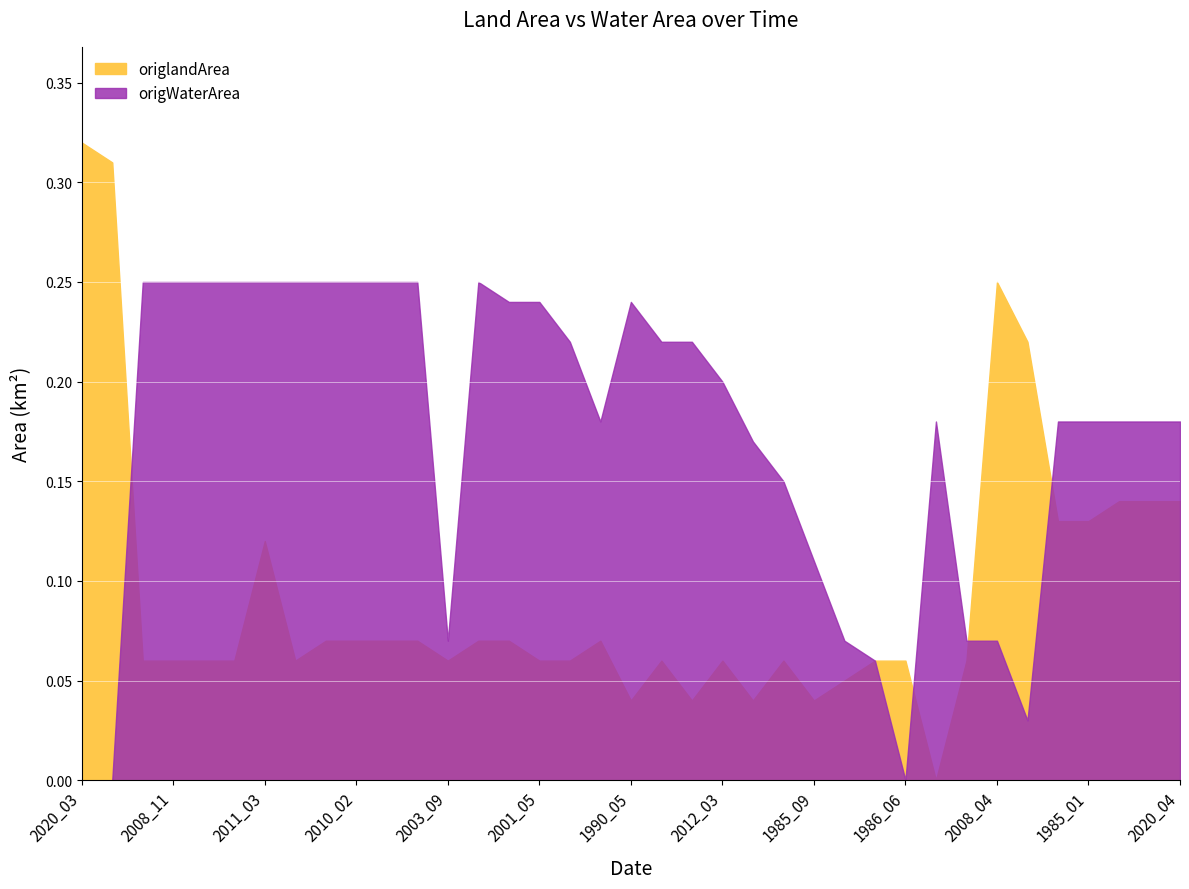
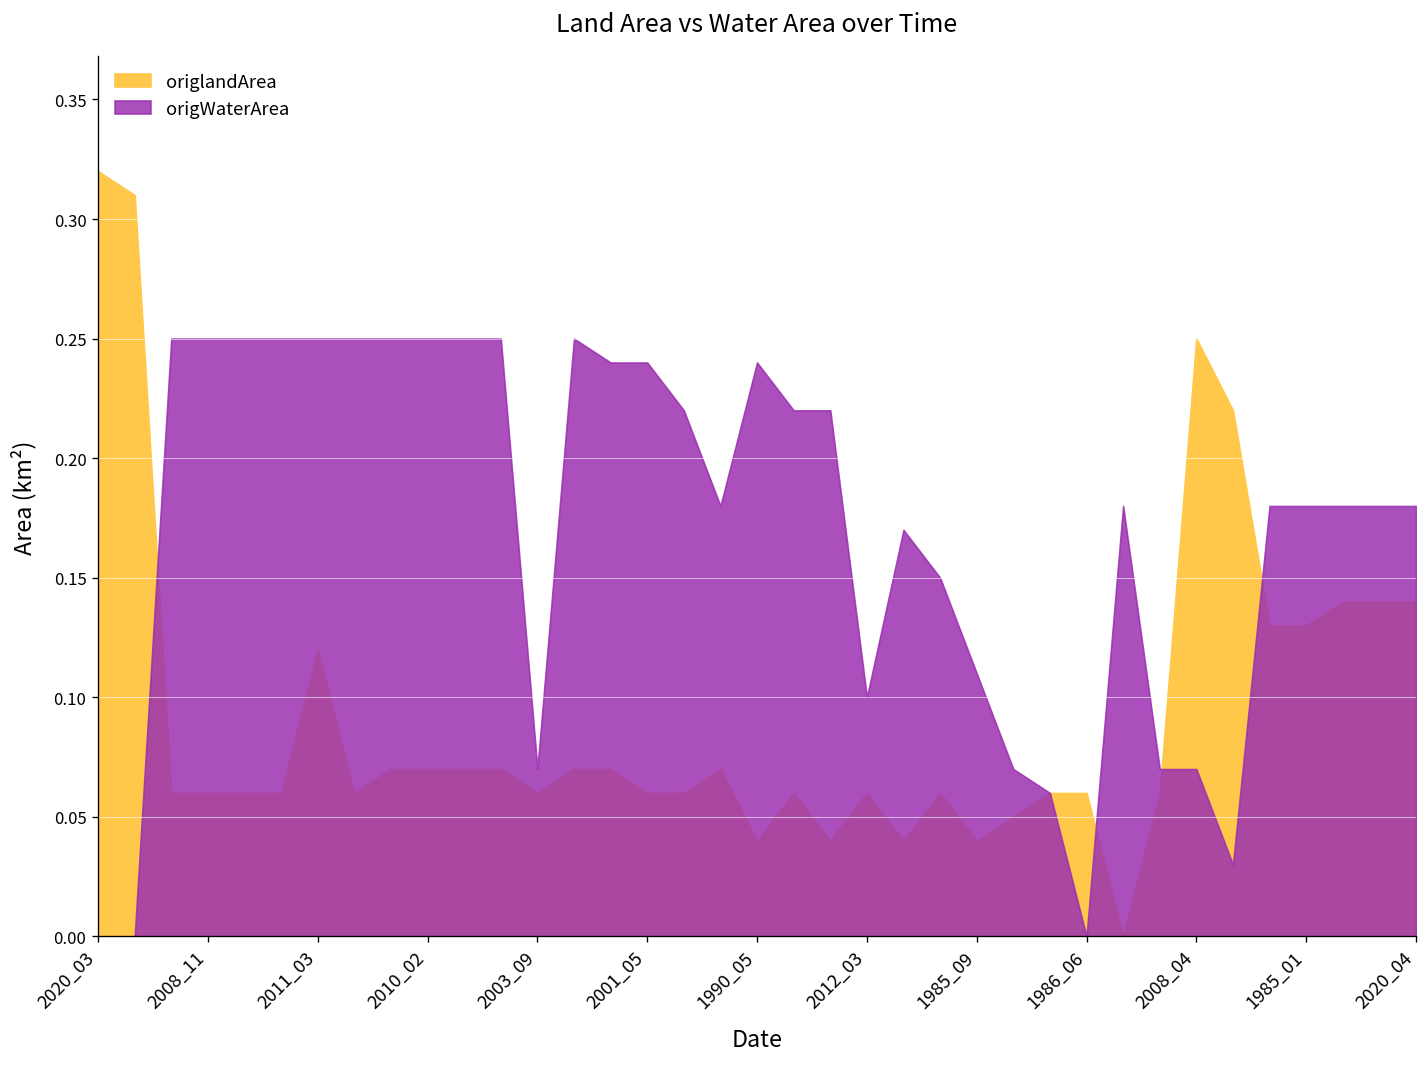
origWaterArea, 2012_03: 0.2 -> 0.1
